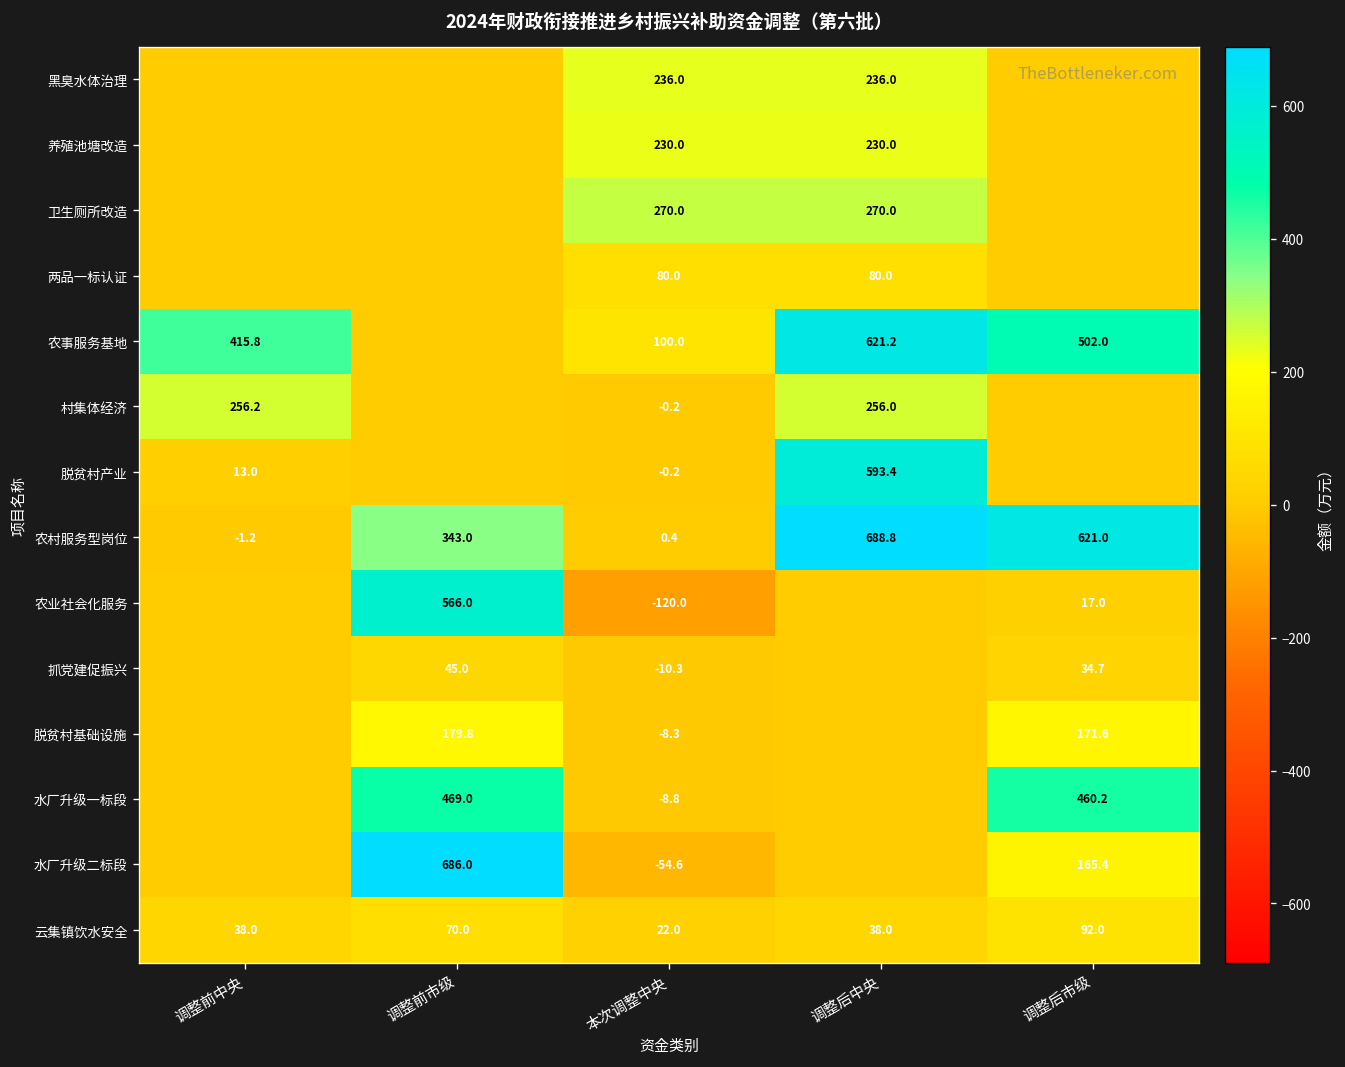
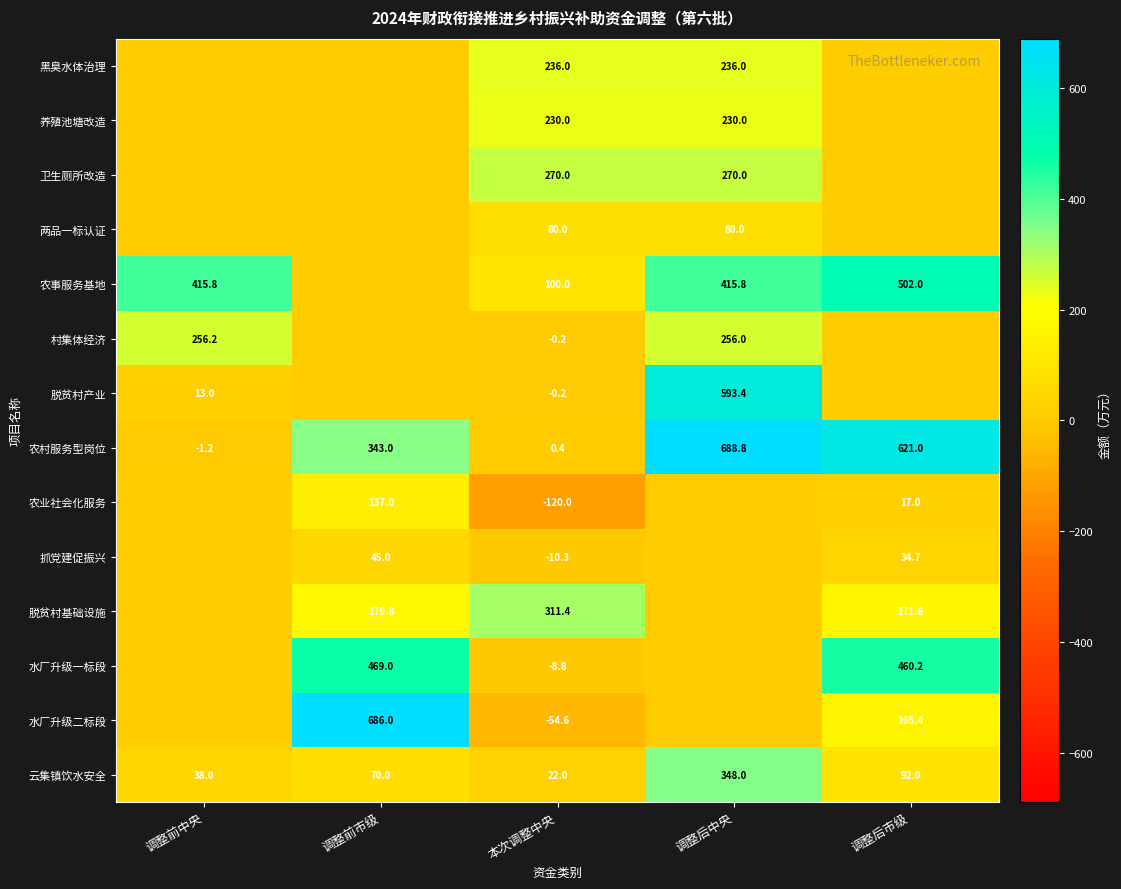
农事服务基地, 调整后中央: 621.2 -> 415.8
农业社会化服务, 调整前市级: 566.0 -> 137.0
脱贫村基础设施, 本次调整中央: -8.3 -> 311.4
云集镇饮水安全, 调整后中央: 38.0 -> 348.0
